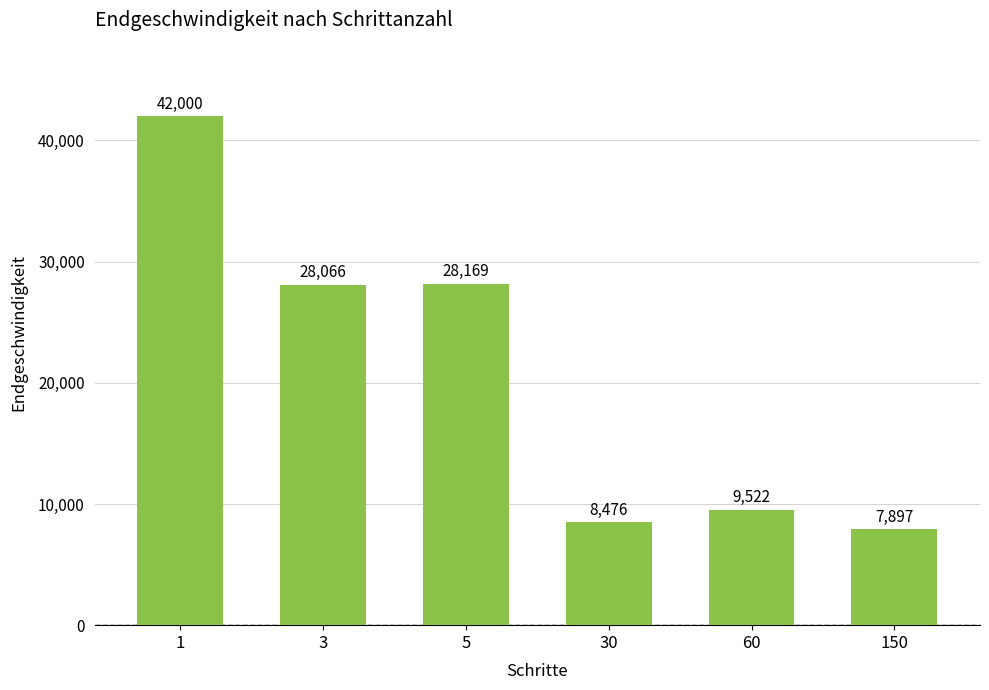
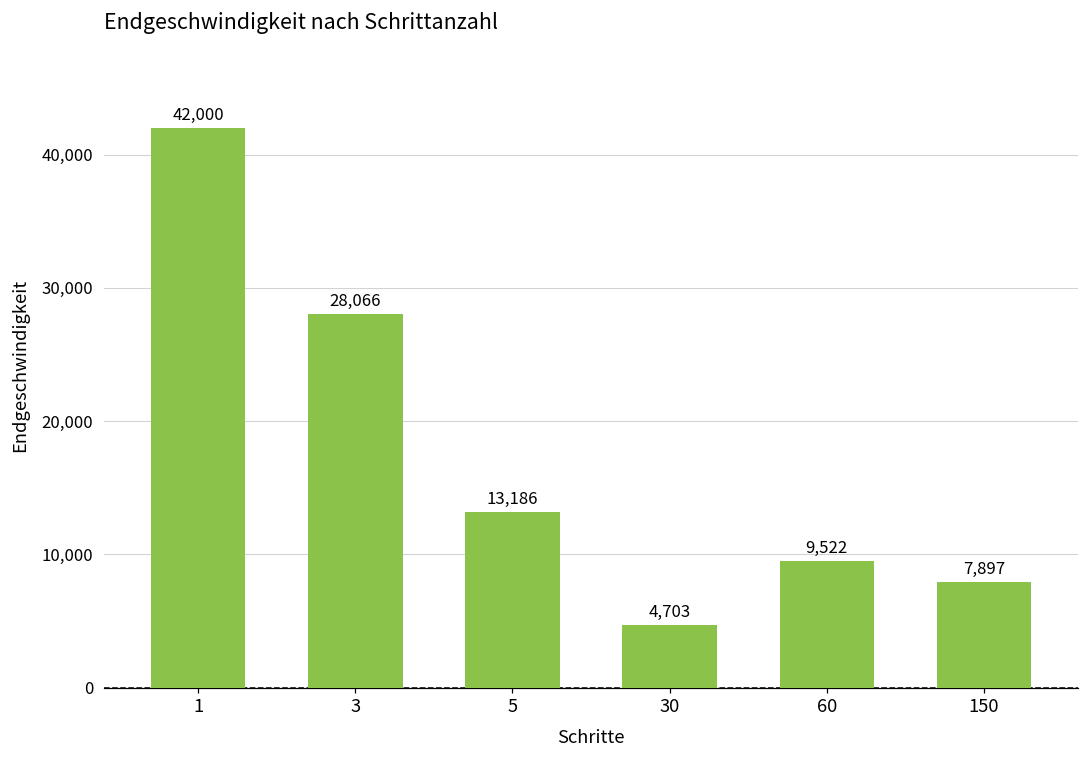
5: 28,169 -> 13,186
30: 8,476 -> 4,703
